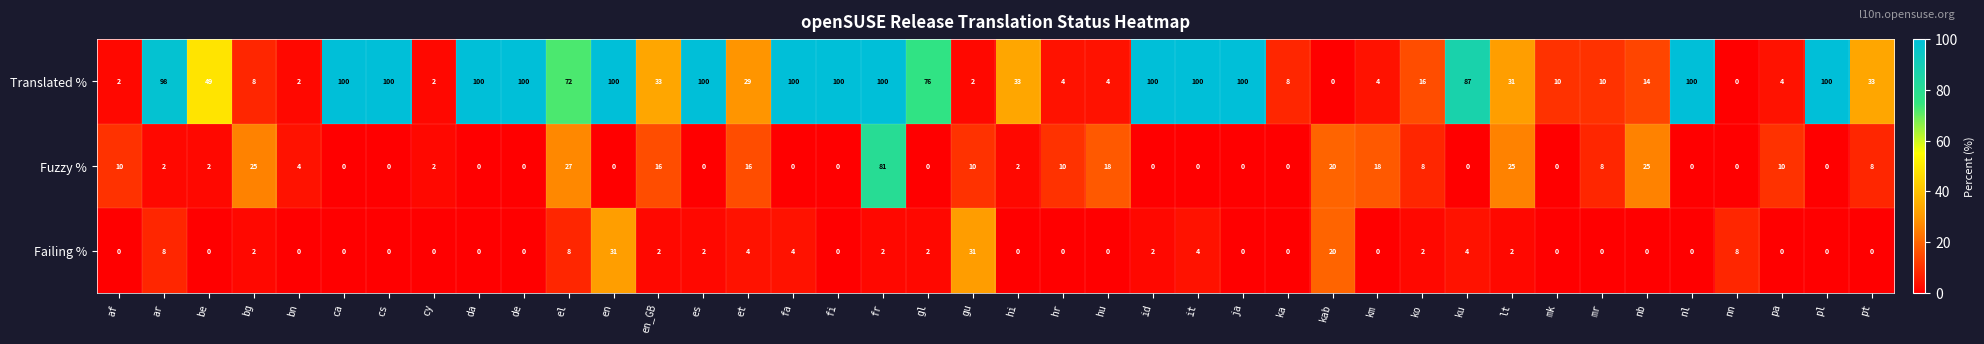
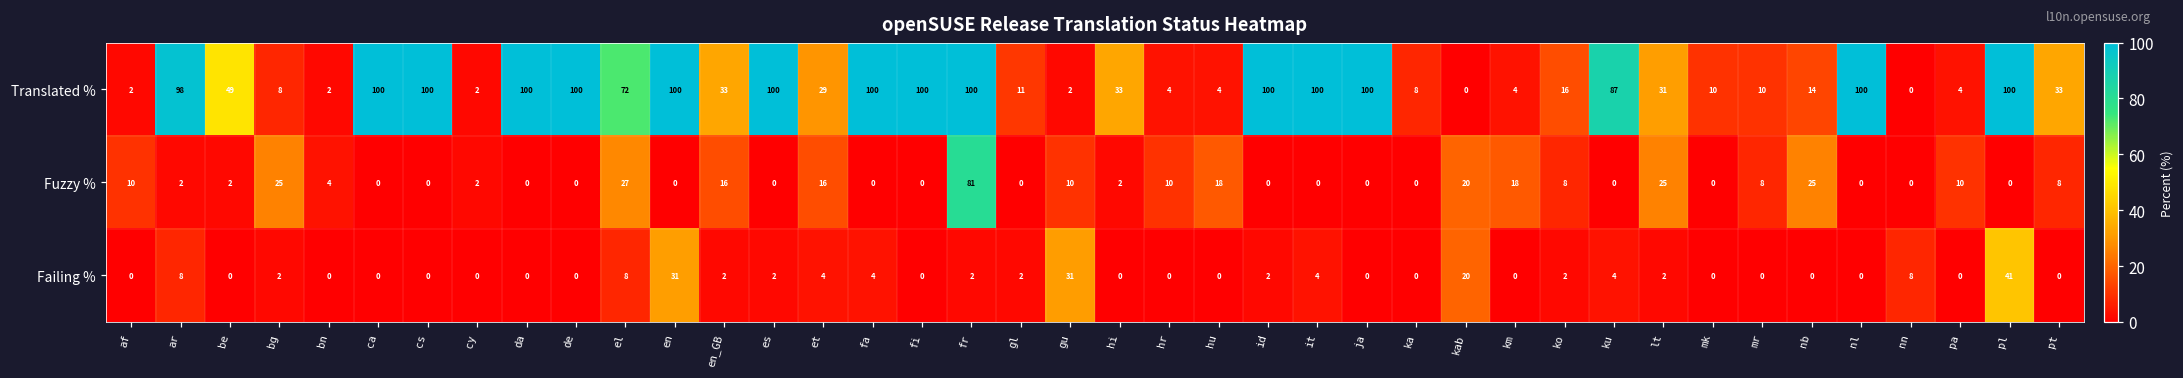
Translated %, gl: 76 -> 11
Failing %, pl: 0 -> 41
